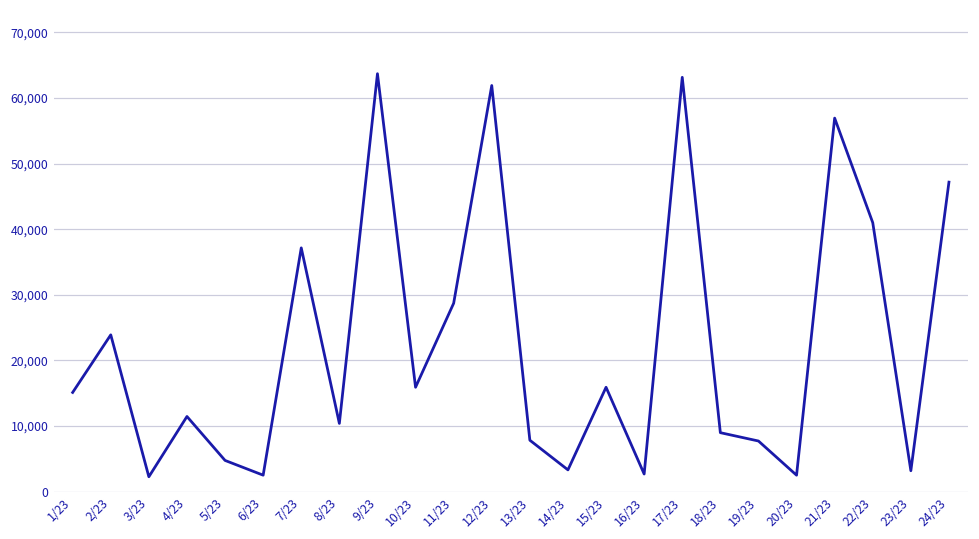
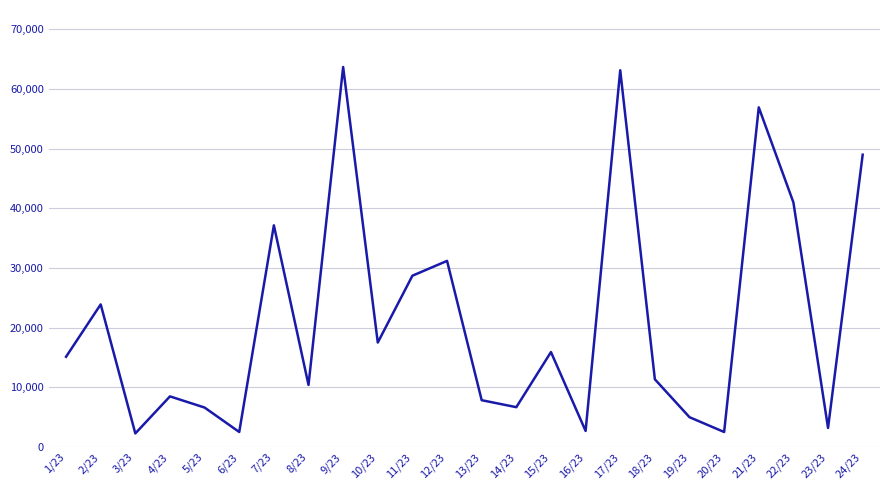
4/23: 11,000 -> 8,000
5/23: 5,000 -> 7,000
10/23: 16,000 -> 18,000
12/23: 62,000 -> 31,000
14/23: 3,000 -> 7,000
18/23: 9,000 -> 11,000
19/23: 8,000 -> 5,000
24/23: 47,000 -> 49,000
